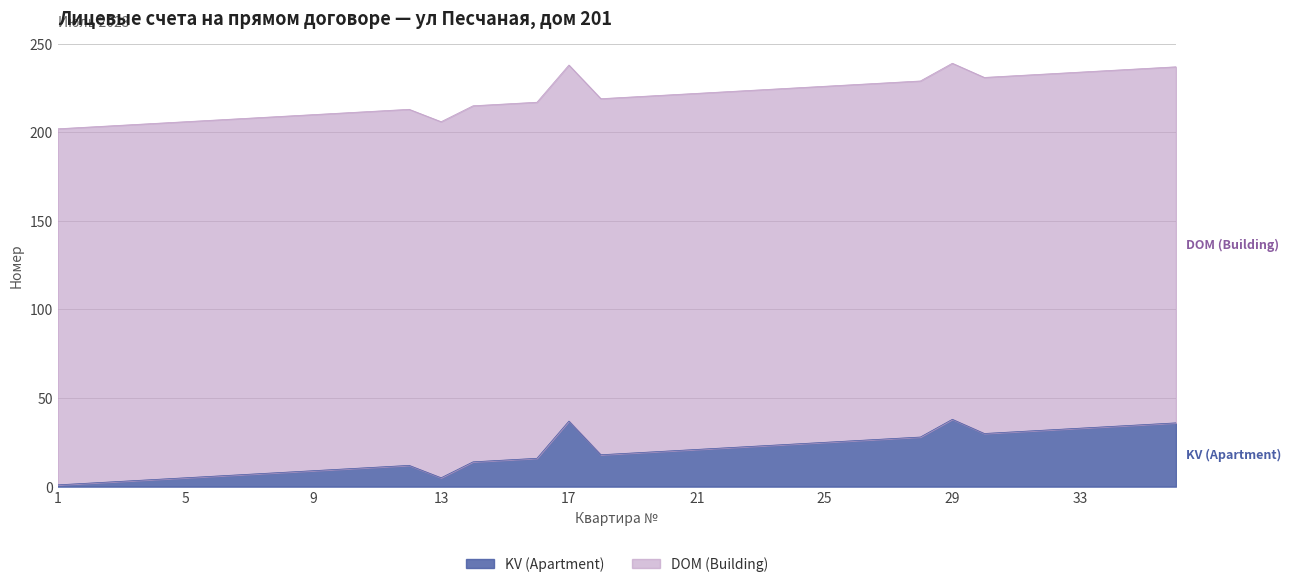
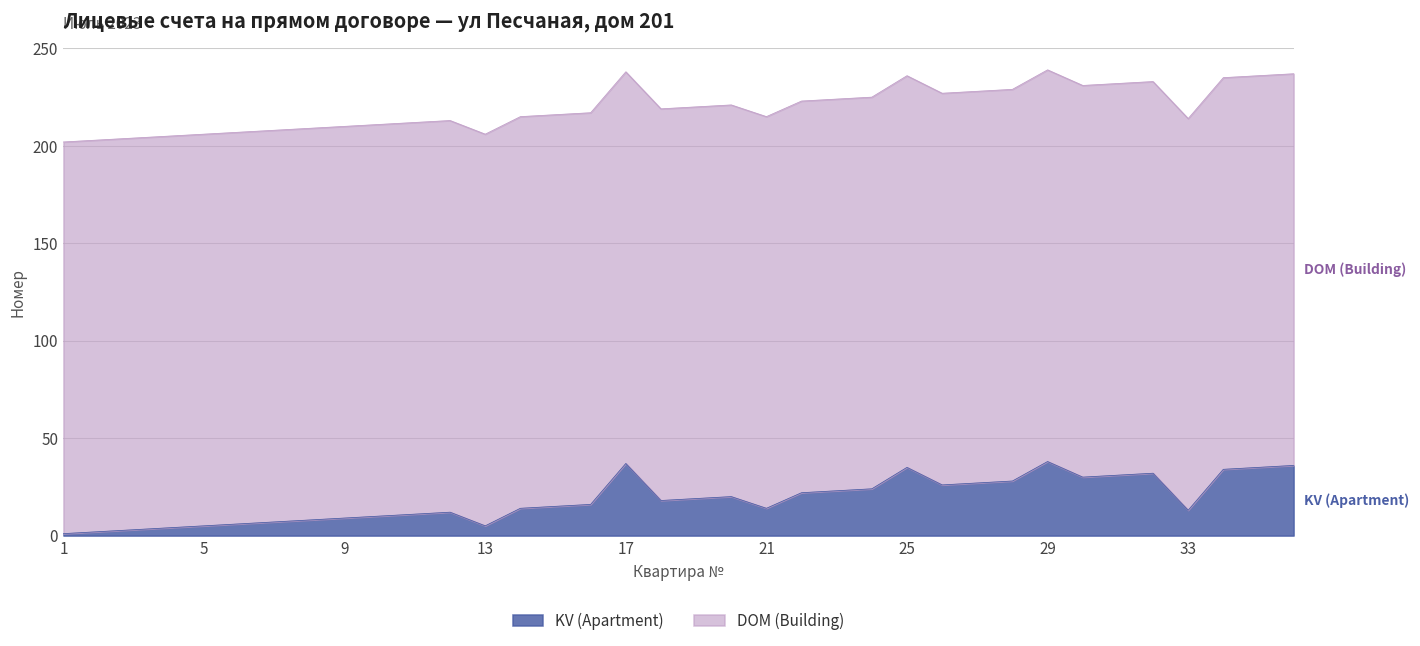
KV (Apartment), 21: 21 -> 14
KV (Apartment), 25: 25 -> 35
KV (Apartment), 33: 33 -> 13
